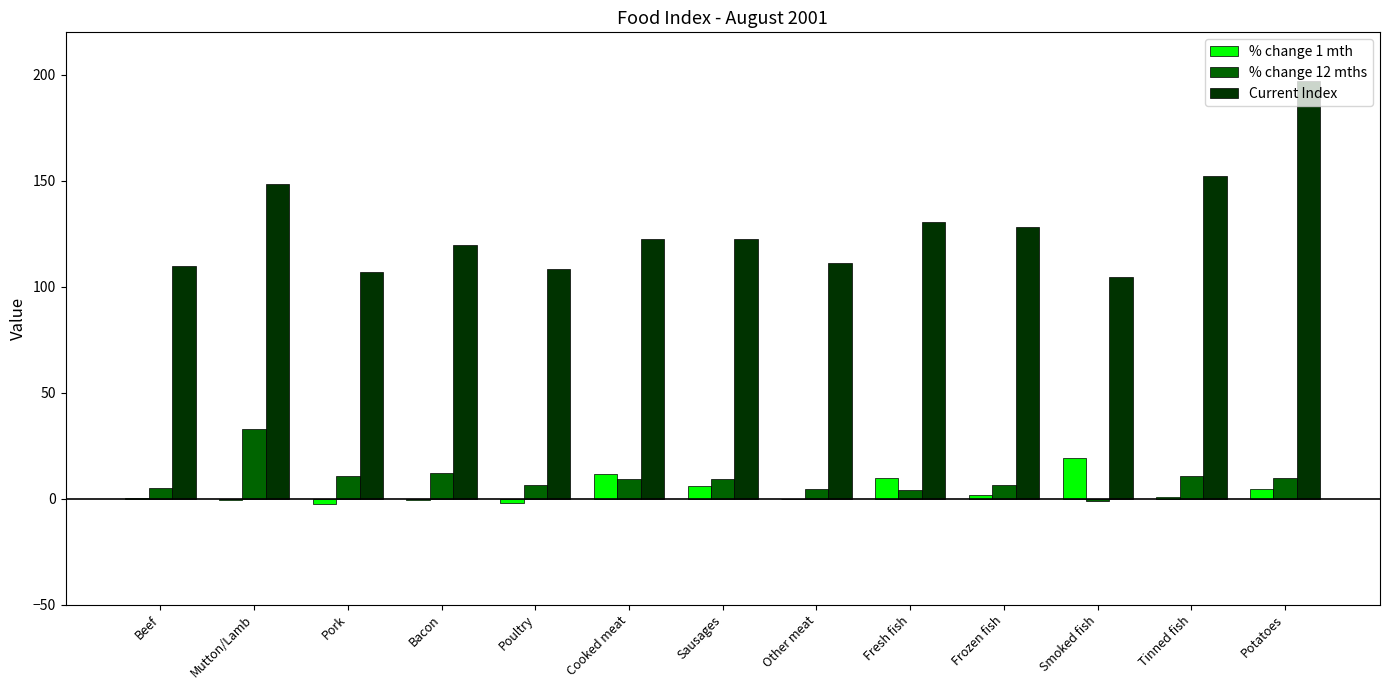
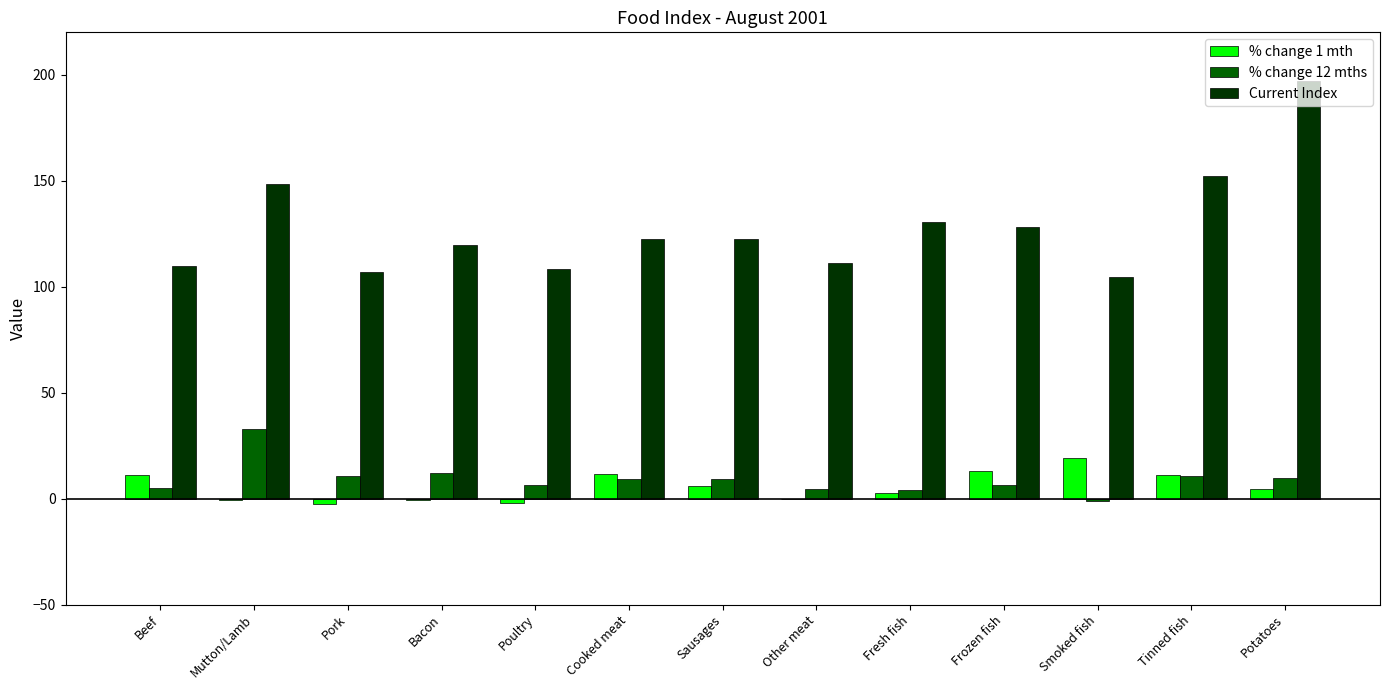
% change 1 mth, Beef: 0 -> 11
% change 1 mth, Fresh fish: 10 -> 3
% change 1 mth, Frozen fish: 2 -> 13
% change 1 mth, Tinned fish: 1 -> 11
